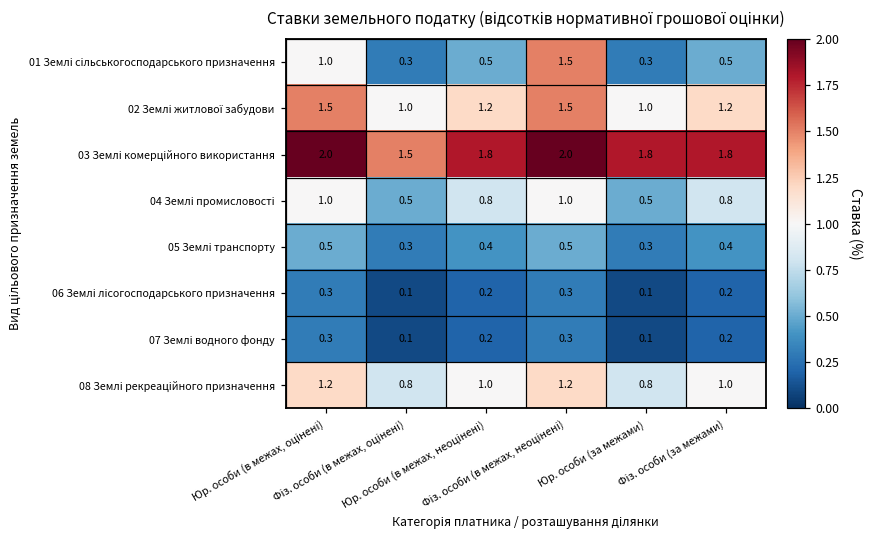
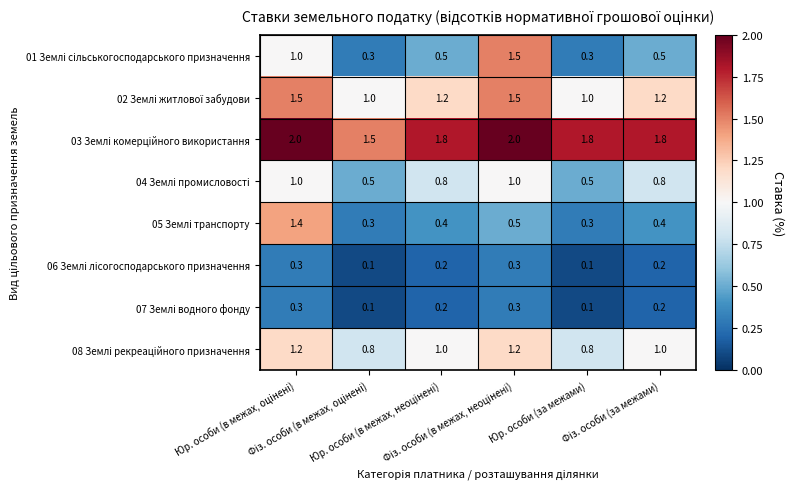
05 Землі транспорту, Юр. особи (в межах, оцінені): 0.5 -> 1.4
